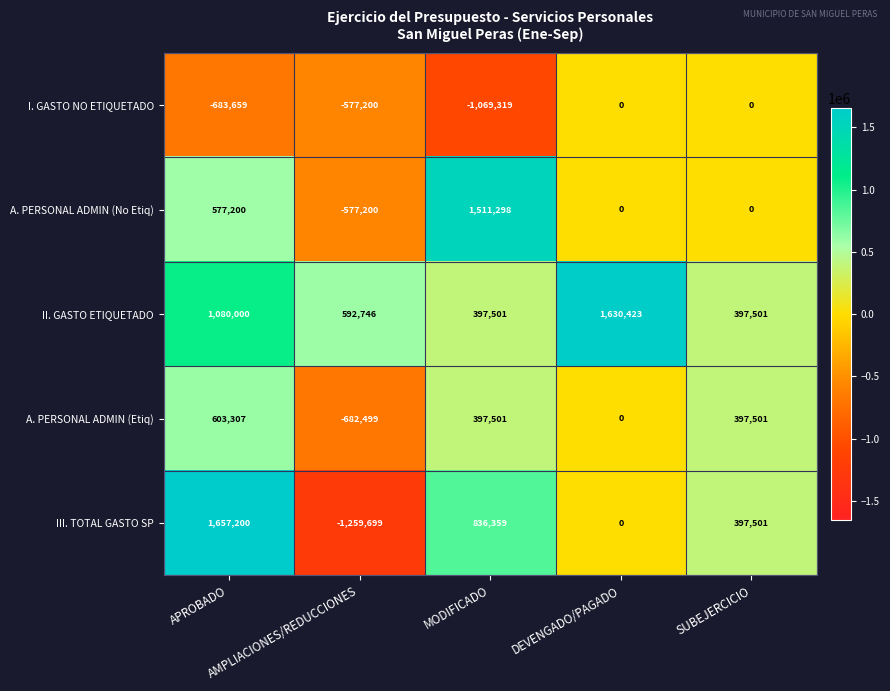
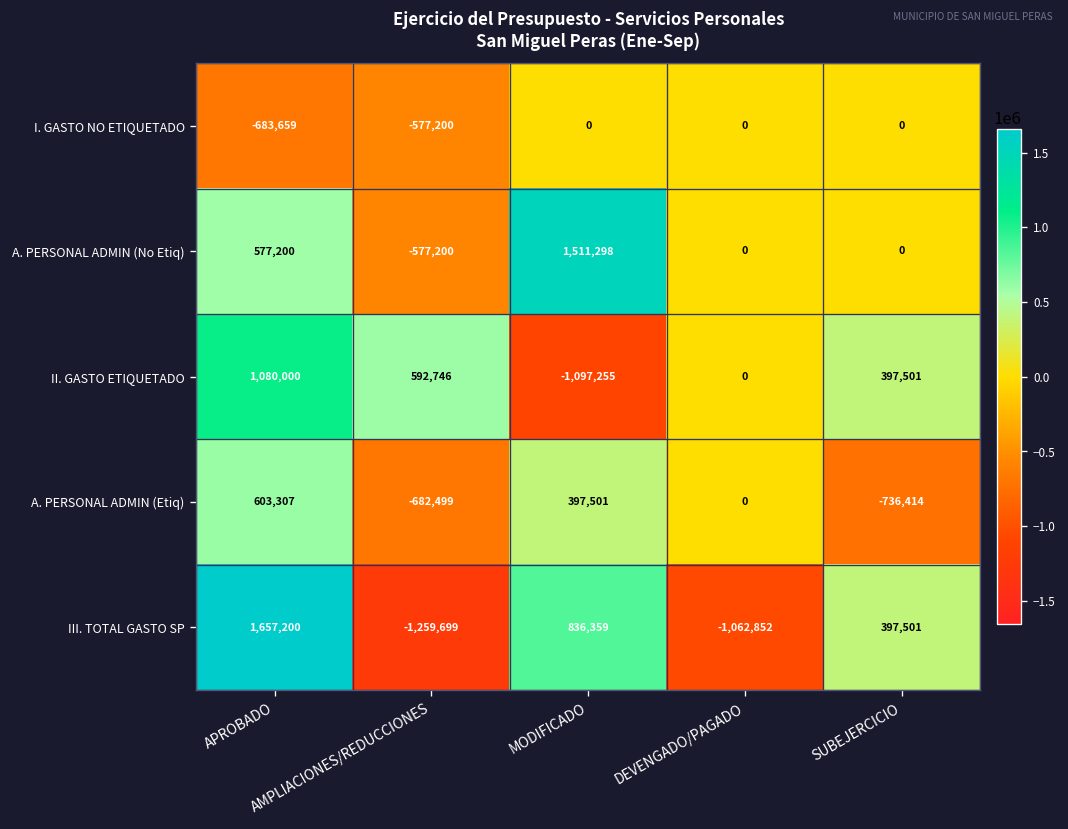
I. GASTO NO ETIQUETADO, MODIFICADO: -1,069,319 -> 0
II. GASTO ETIQUETADO, MODIFICADO: 397,501 -> -1,097,255
II. GASTO ETIQUETADO, DEVENGADO/PAGADO: 1,630,423 -> 0
A. PERSONAL ADMIN (Etiq), SUBEJERCICIO: 397,501 -> -736,414
III. TOTAL GASTO SP, DEVENGADO/PAGADO: 0 -> -1,062,852
